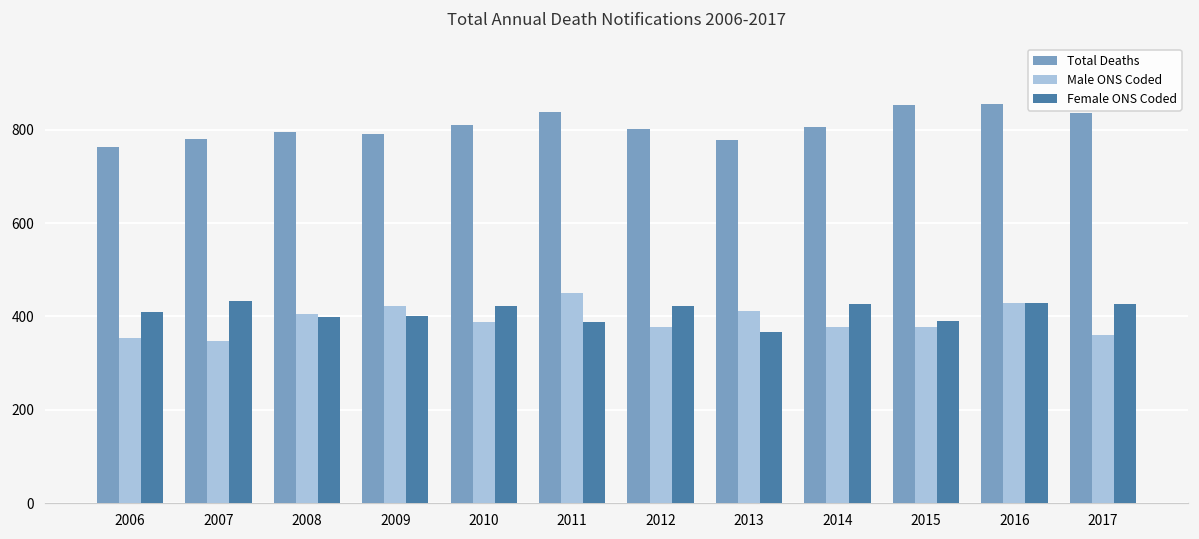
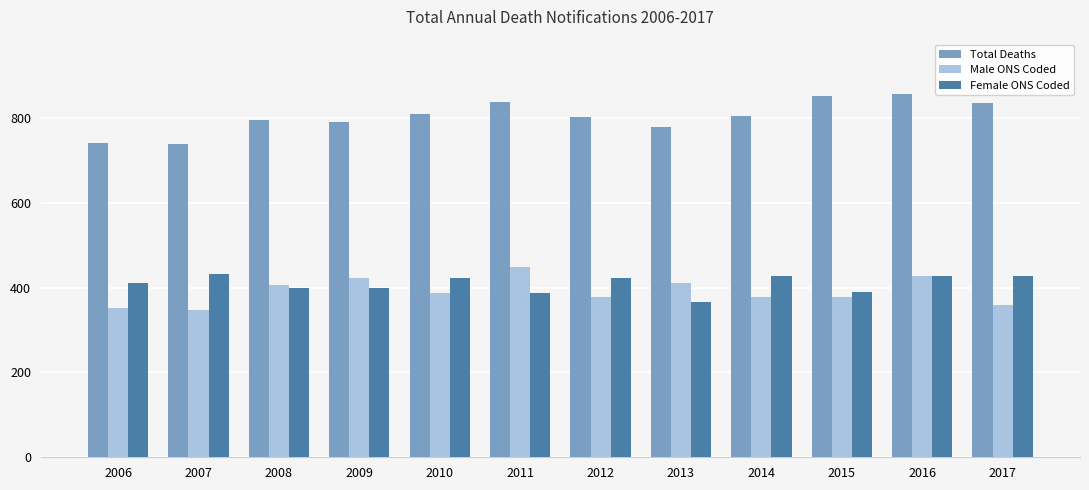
Total Deaths, 2006: 760 -> 740
Total Deaths, 2007: 780 -> 740
